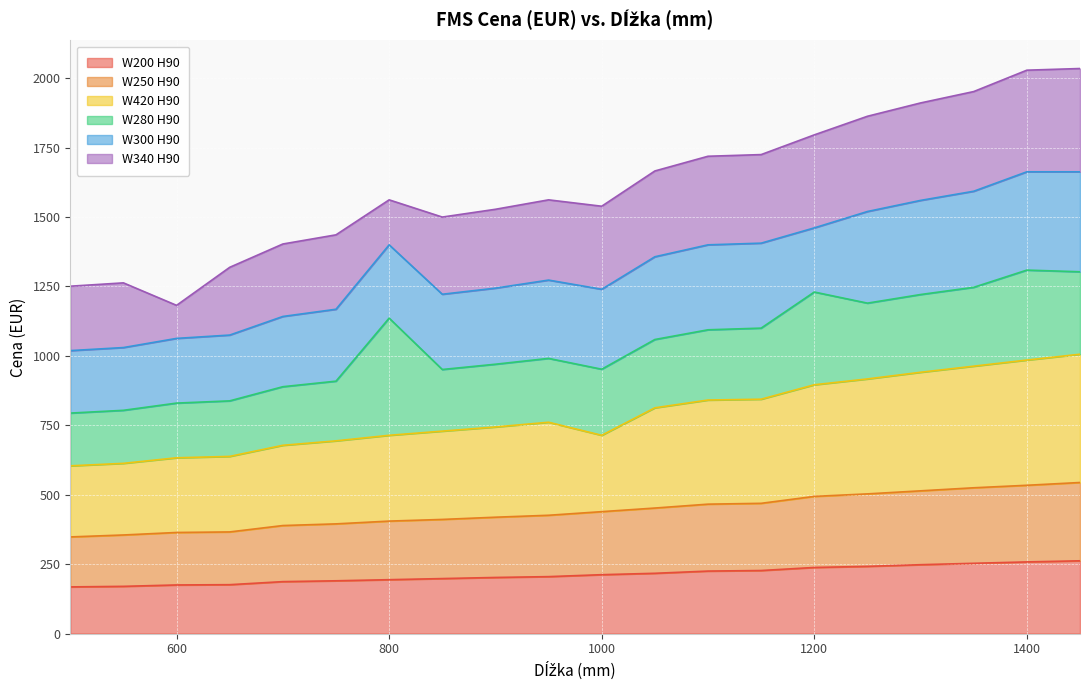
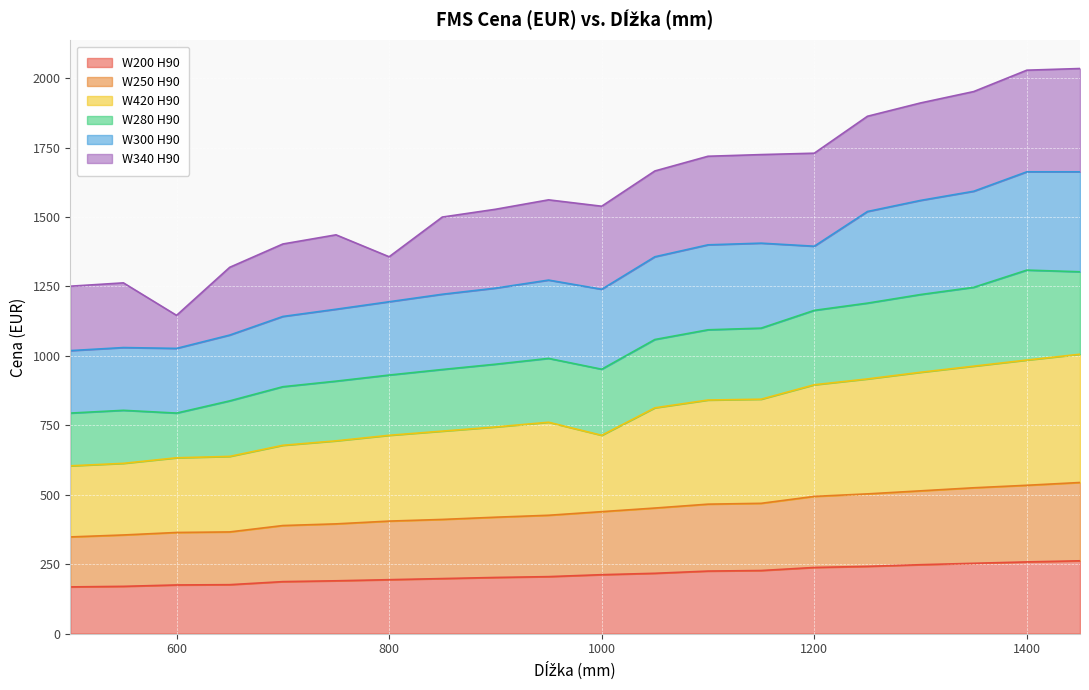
W280 H90, 600: 200 -> 160
W280 H90, 800: 420 -> 220
W280 H90, 1200: 330 -> 270
